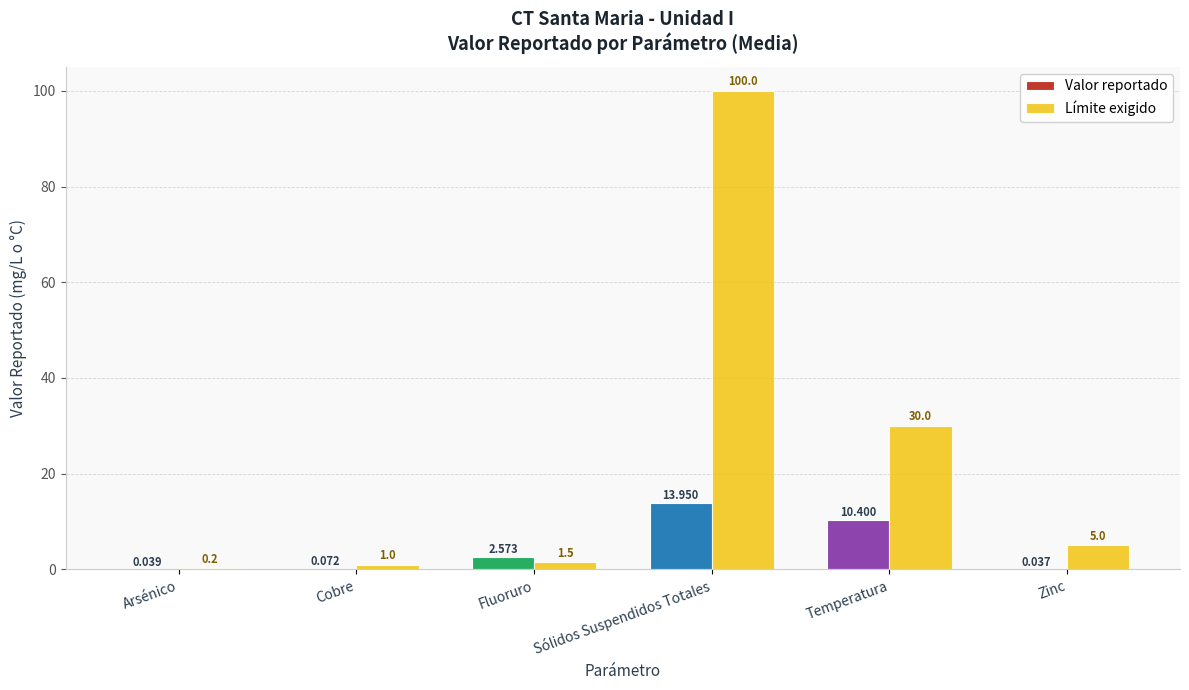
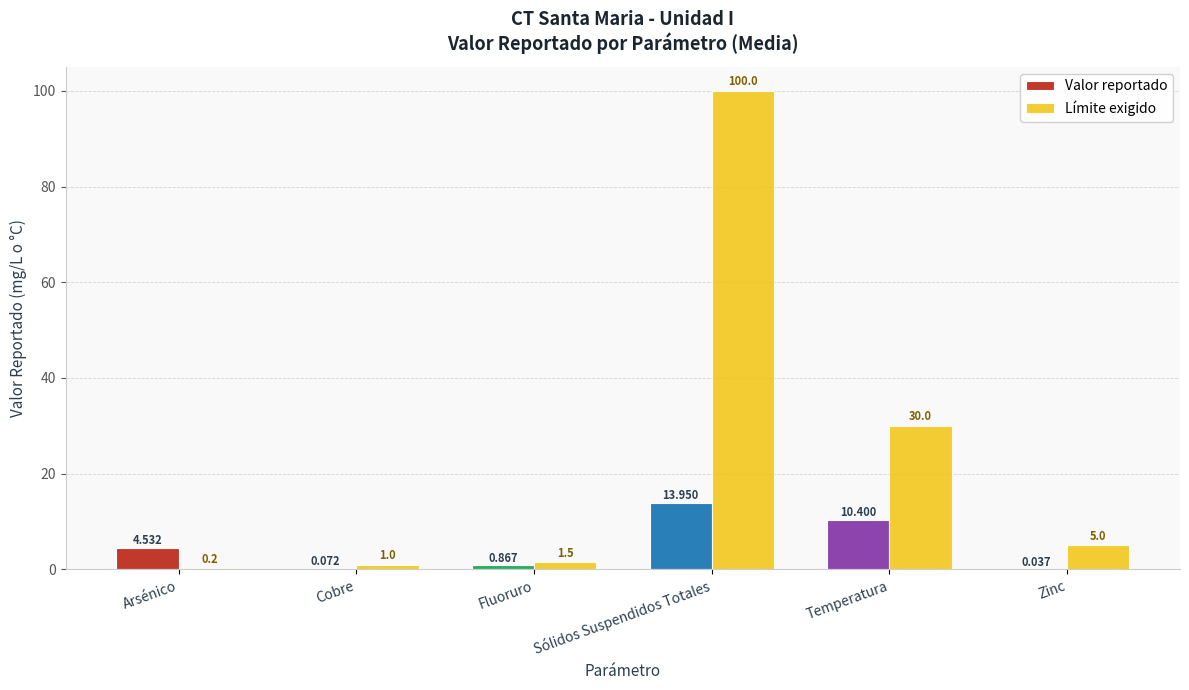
Valor reportado, Arsénico: 0.039 -> 4.532
Valor reportado, Fluoruro: 2.573 -> 0.867
